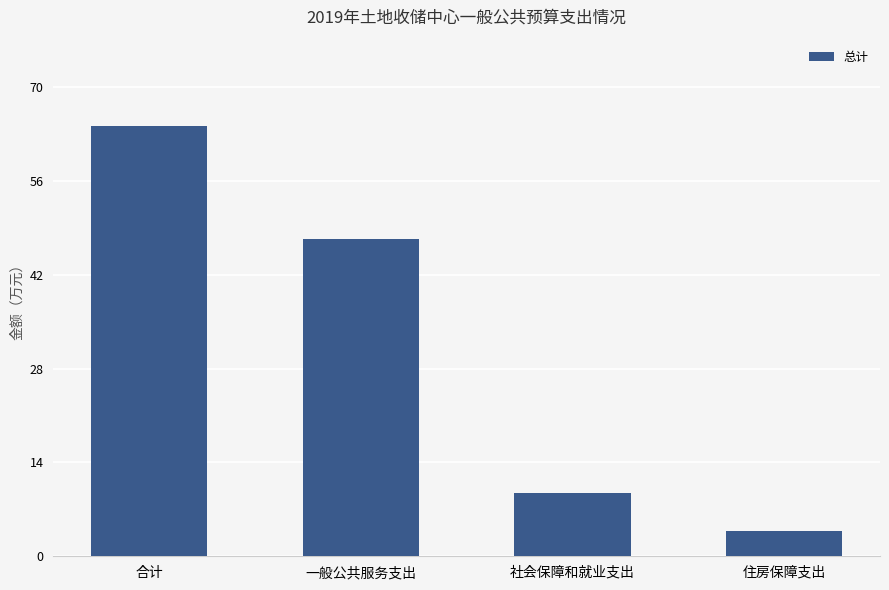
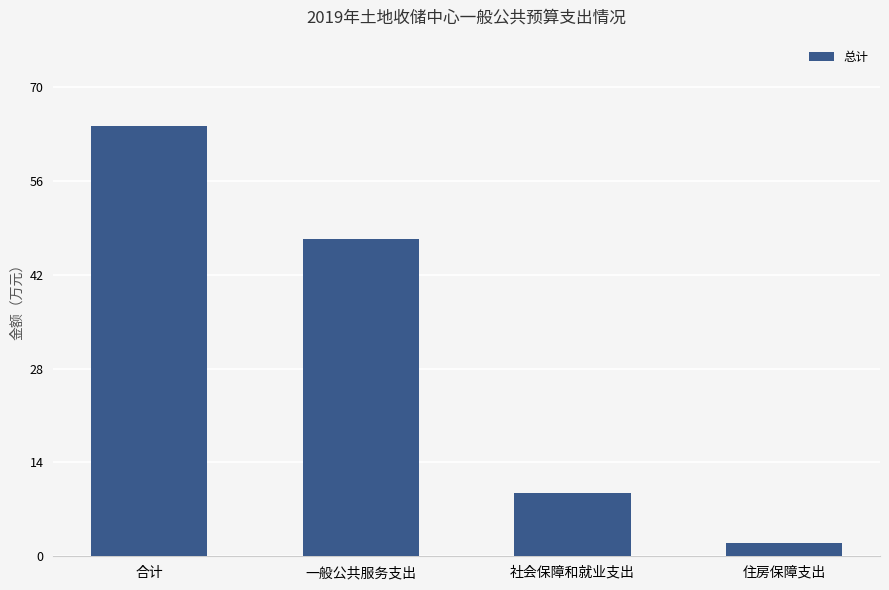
住房保障支出: 4 -> 2
